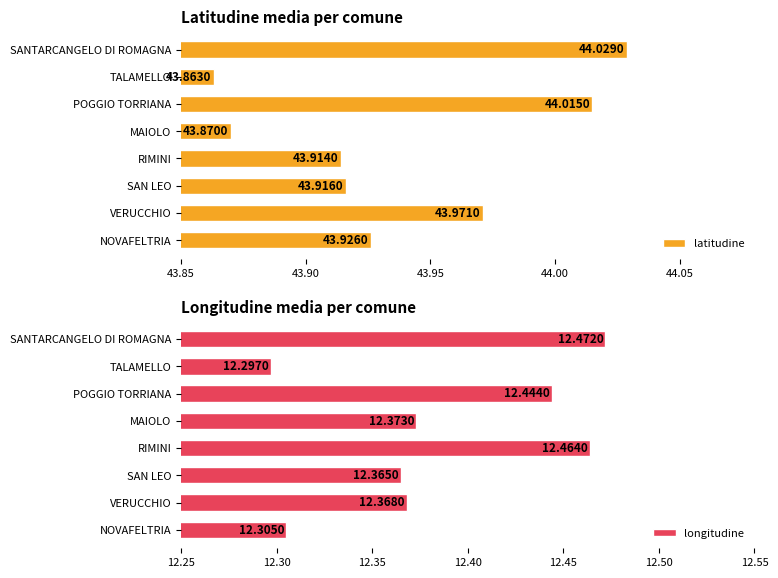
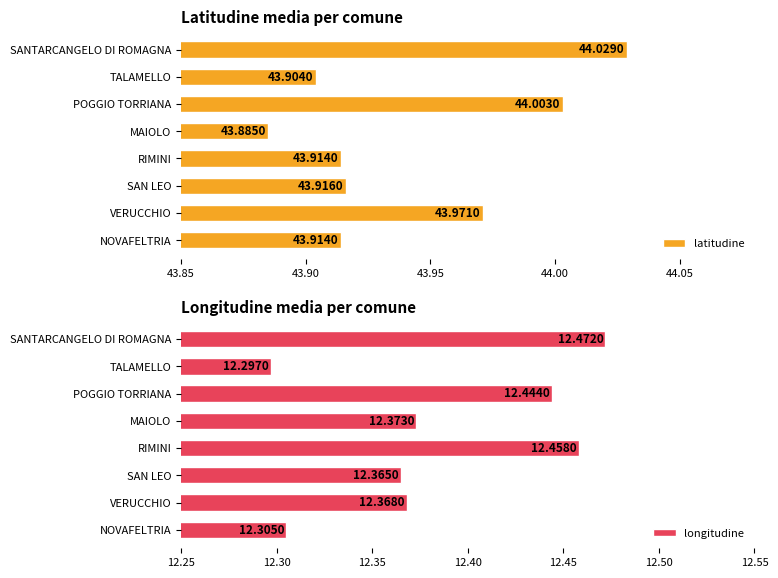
Latitudine media per comune, TALAMELLO: 43.8630 -> 43.9040
Latitudine media per comune, POGGIO TORRIANA: 44.0150 -> 44.0030
Latitudine media per comune, MAIOLO: 43.8700 -> 43.8850
Latitudine media per comune, NOVAFELTRIA: 43.9260 -> 43.9140
Longitudine media per comune, RIMINI: 12.4640 -> 12.4580
